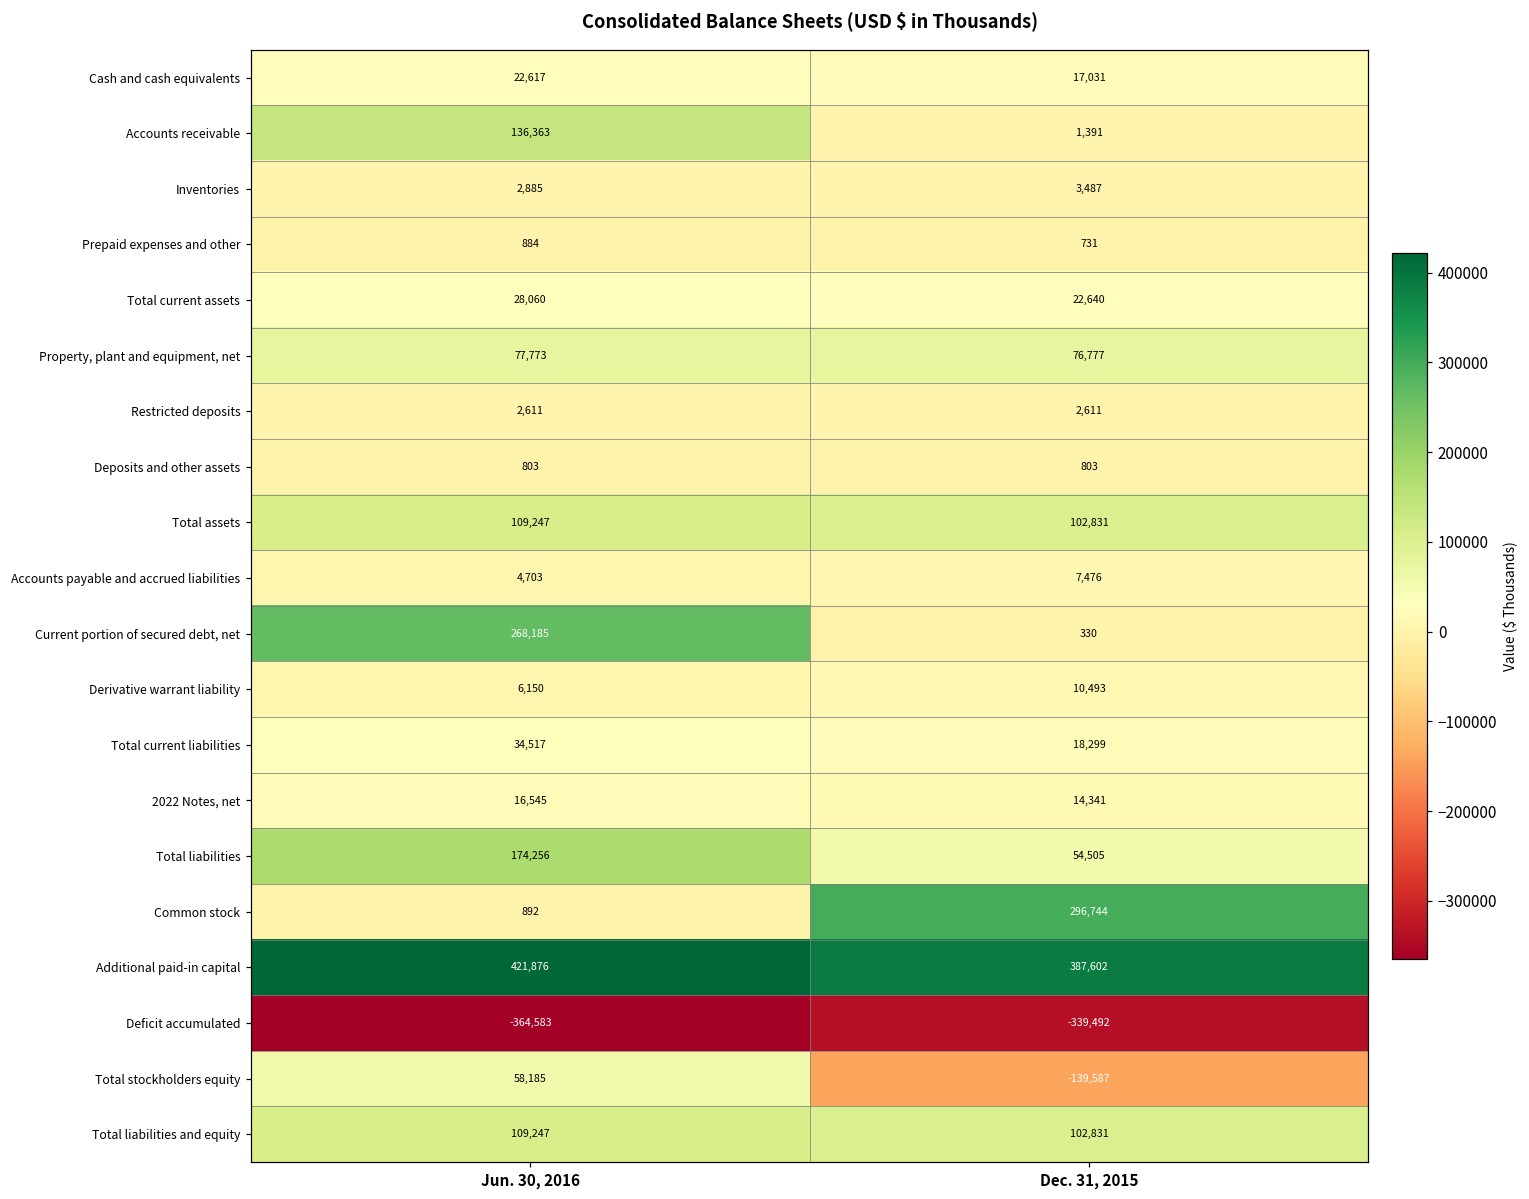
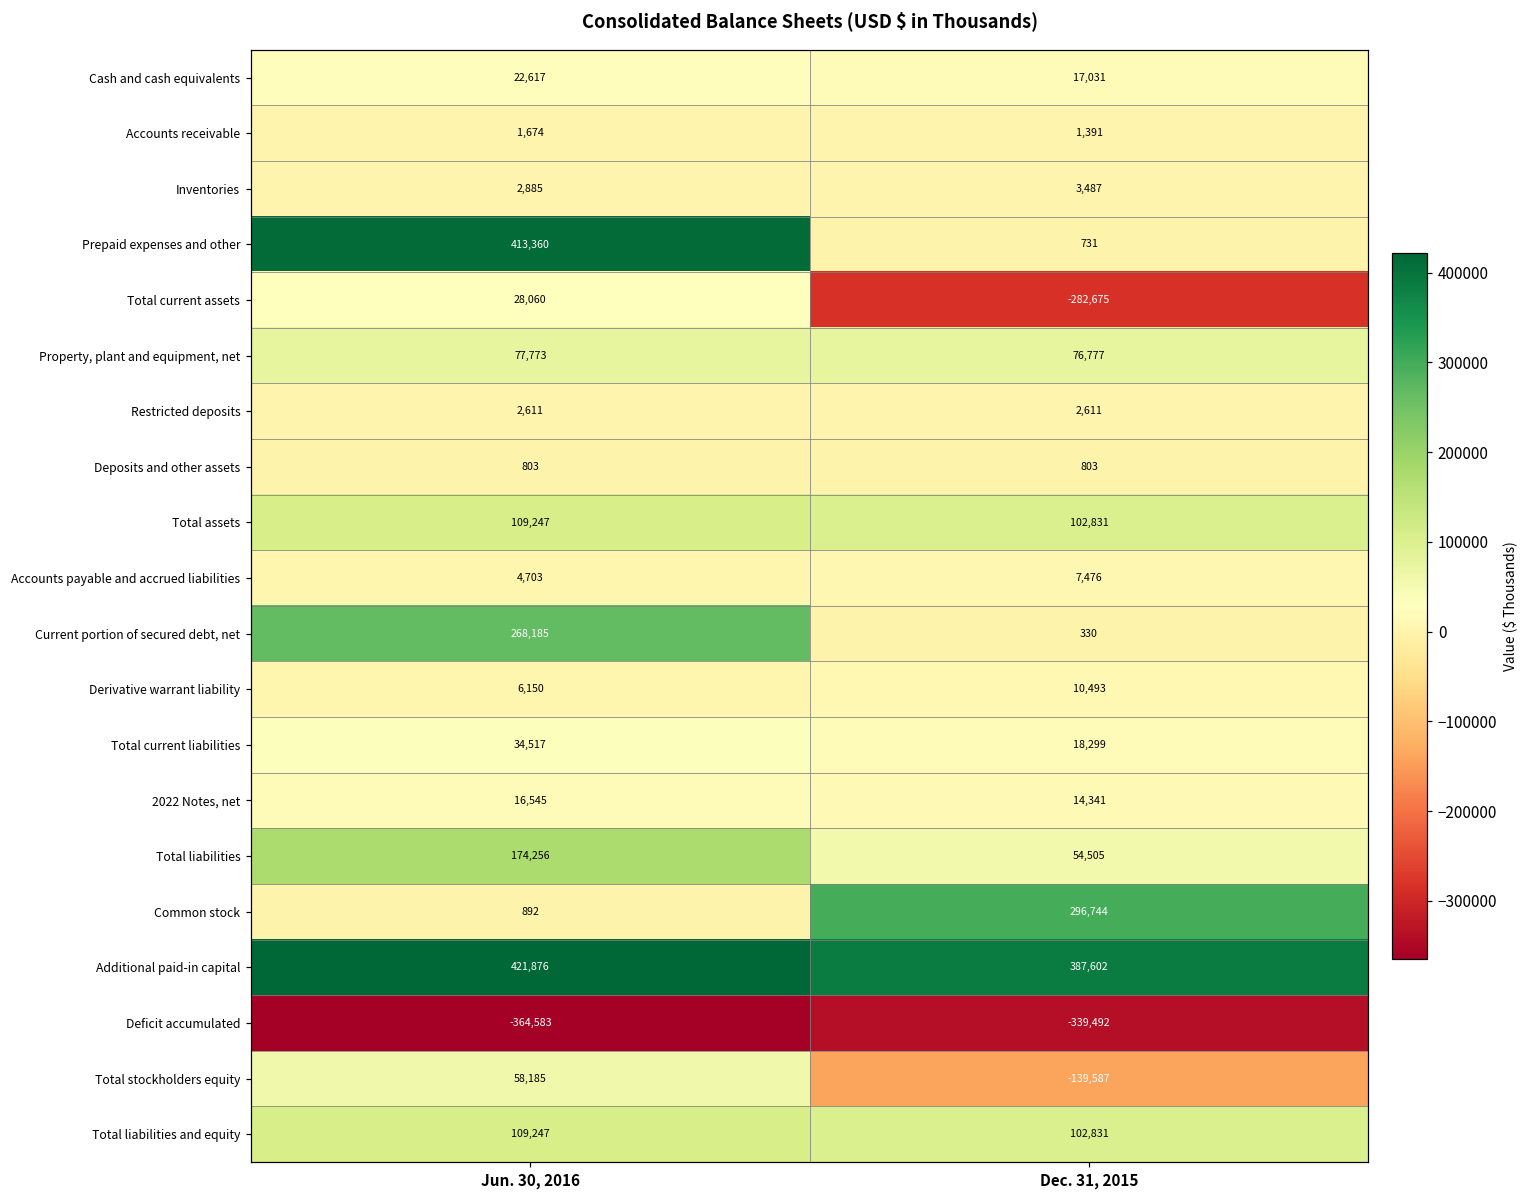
Accounts receivable, Jun. 30, 2016: 136,363 -> 1,674
Prepaid expenses and other, Jun. 30, 2016: 884 -> 413,360
Total current assets, Dec. 31, 2015: 22,640 -> -282,675
